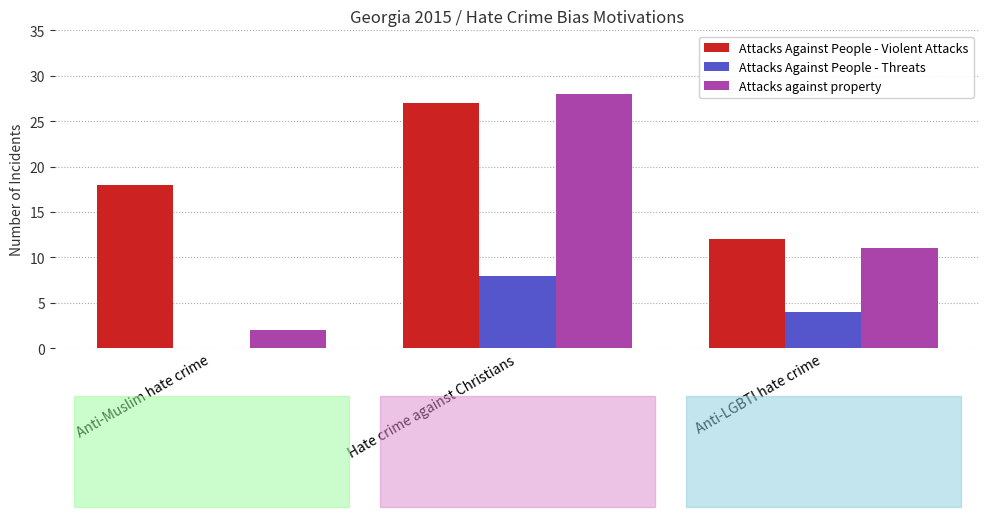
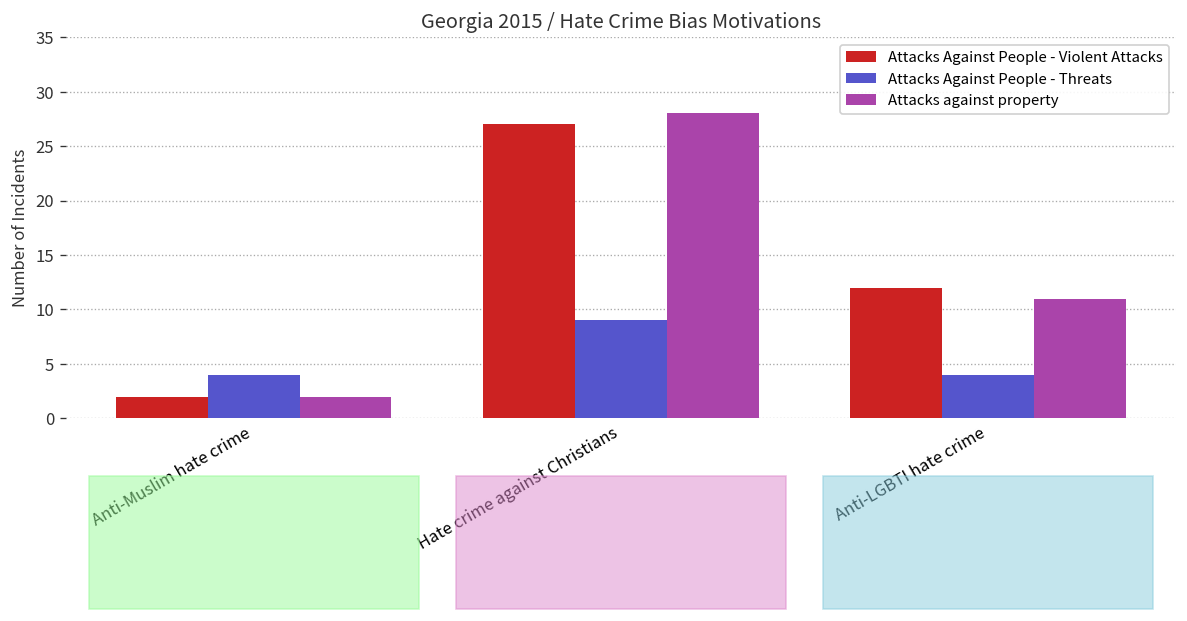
Attacks Against People - Violent Attacks, Anti-Muslim hate crime: 18 -> 2
Attacks Against People - Threats, Anti-Muslim hate crime: 0 -> 4
Attacks Against People - Threats, Hate crime against Christians: 8 -> 9
